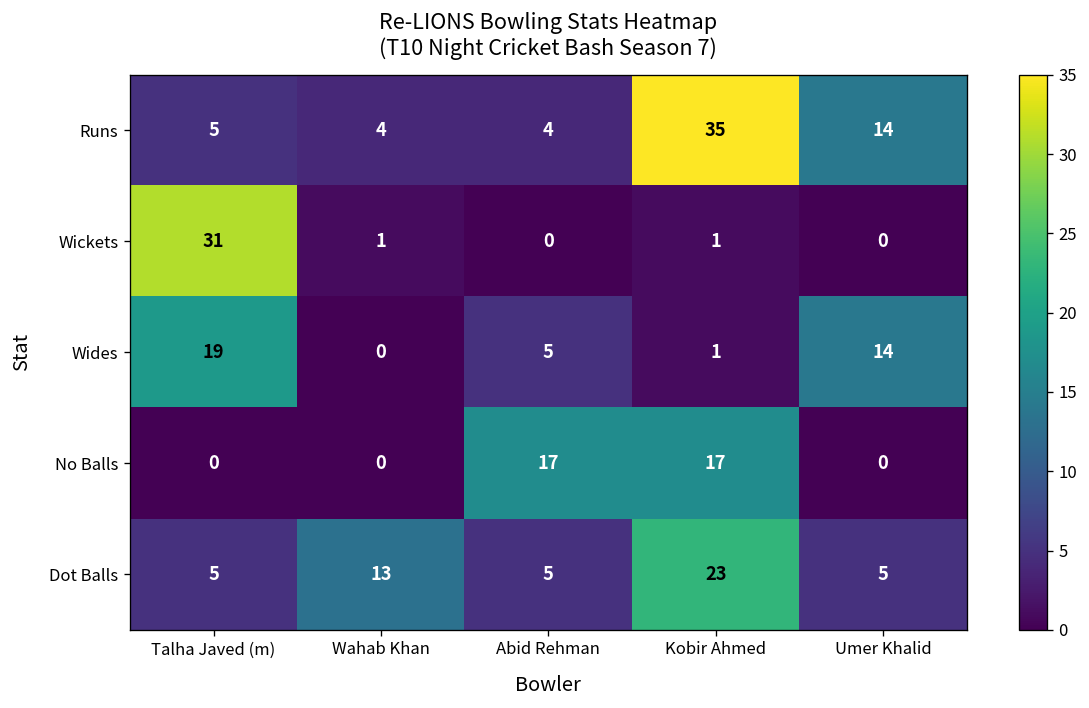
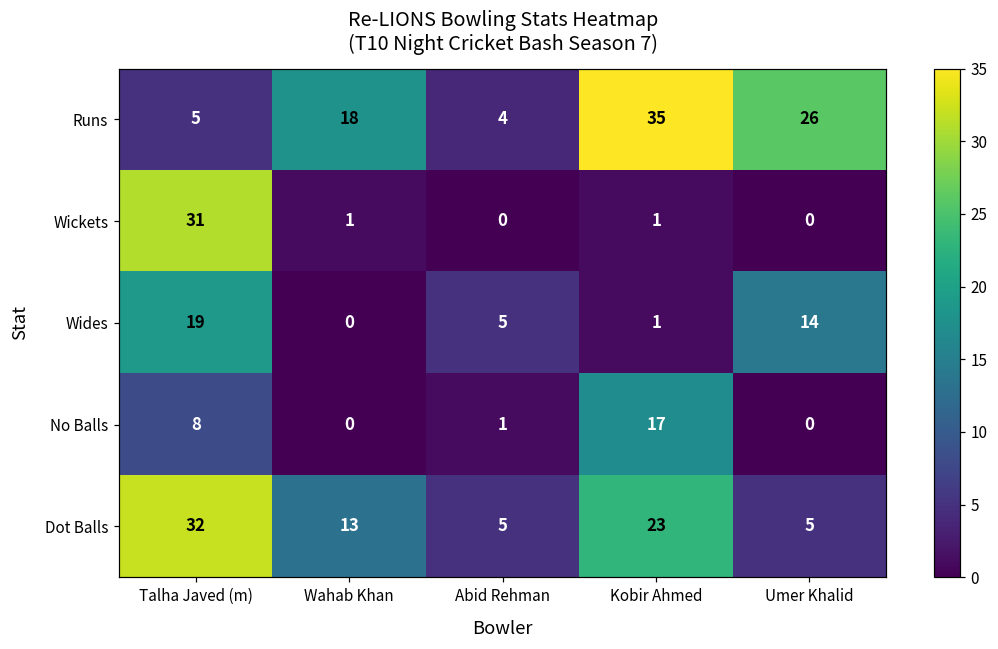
Runs, Wahab Khan: 4 -> 18
Runs, Umer Khalid: 14 -> 26
No Balls, Talha Javed (m): 0 -> 8
No Balls, Abid Rehman: 17 -> 1
Dot Balls, Talha Javed (m): 5 -> 32
